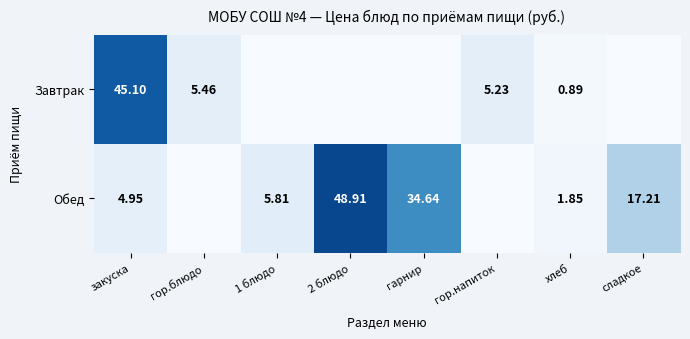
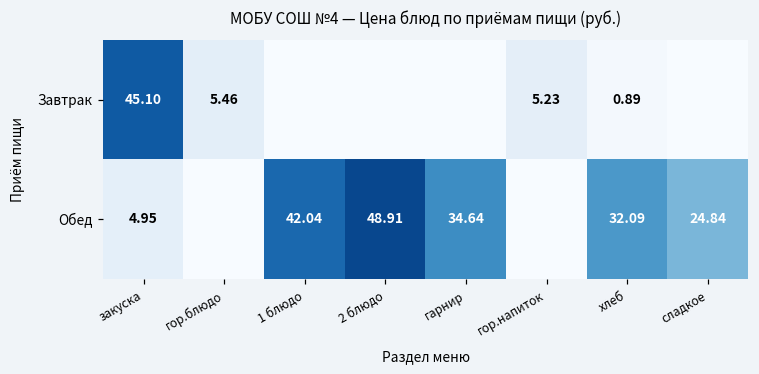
Обед, 1 блюдо: 5.81 -> 42.04
Обед, хлеб: 1.85 -> 32.09
Обед, сладкое: 17.21 -> 24.84
